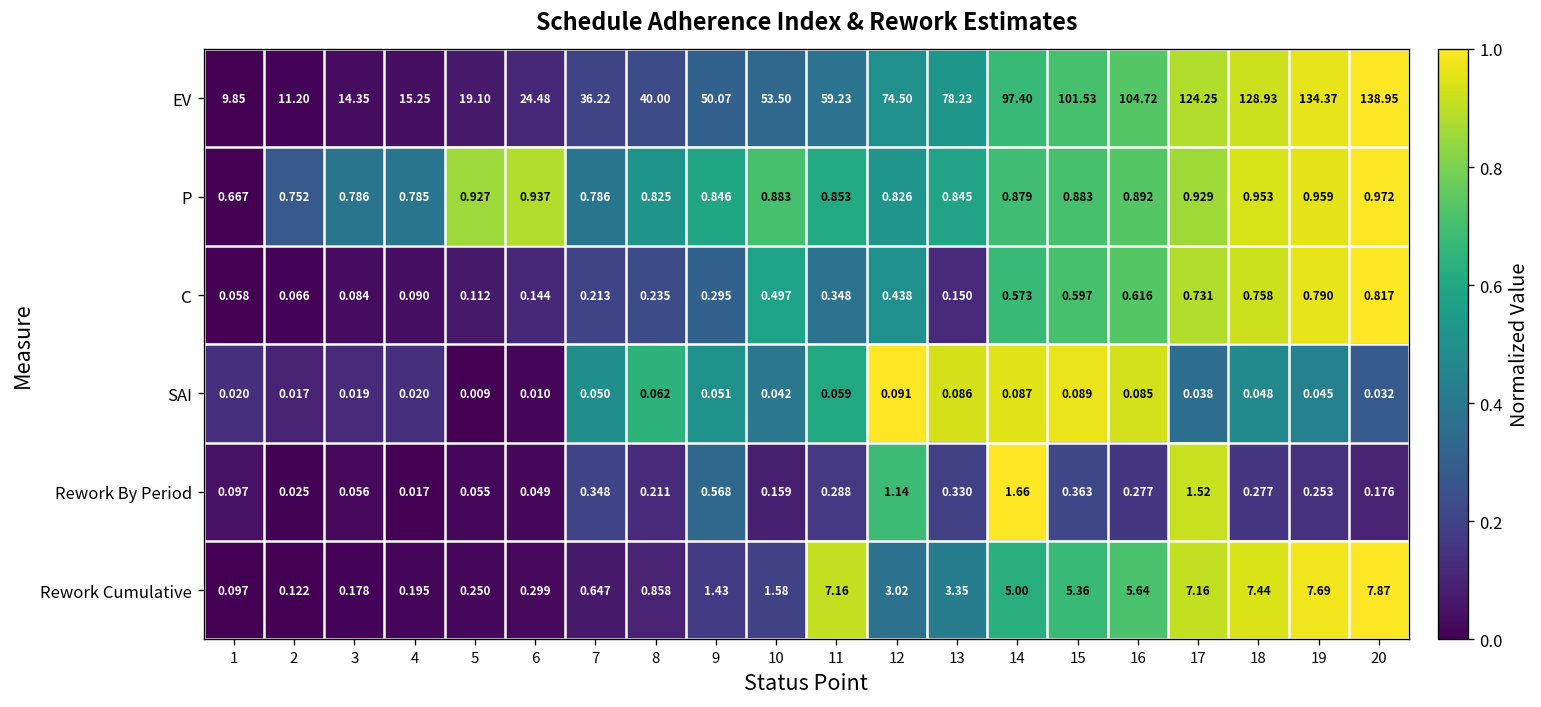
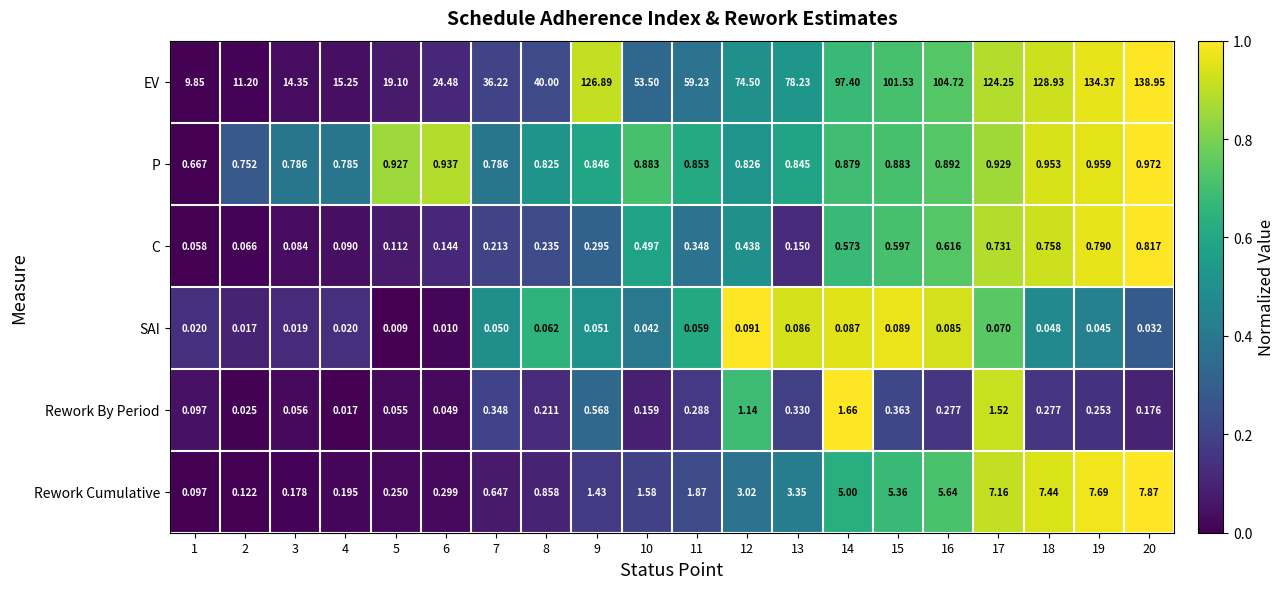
EV, 9: 50.07 -> 126.89
SAI, 17: 0.038 -> 0.070
Rework Cumulative, 11: 7.16 -> 1.87
